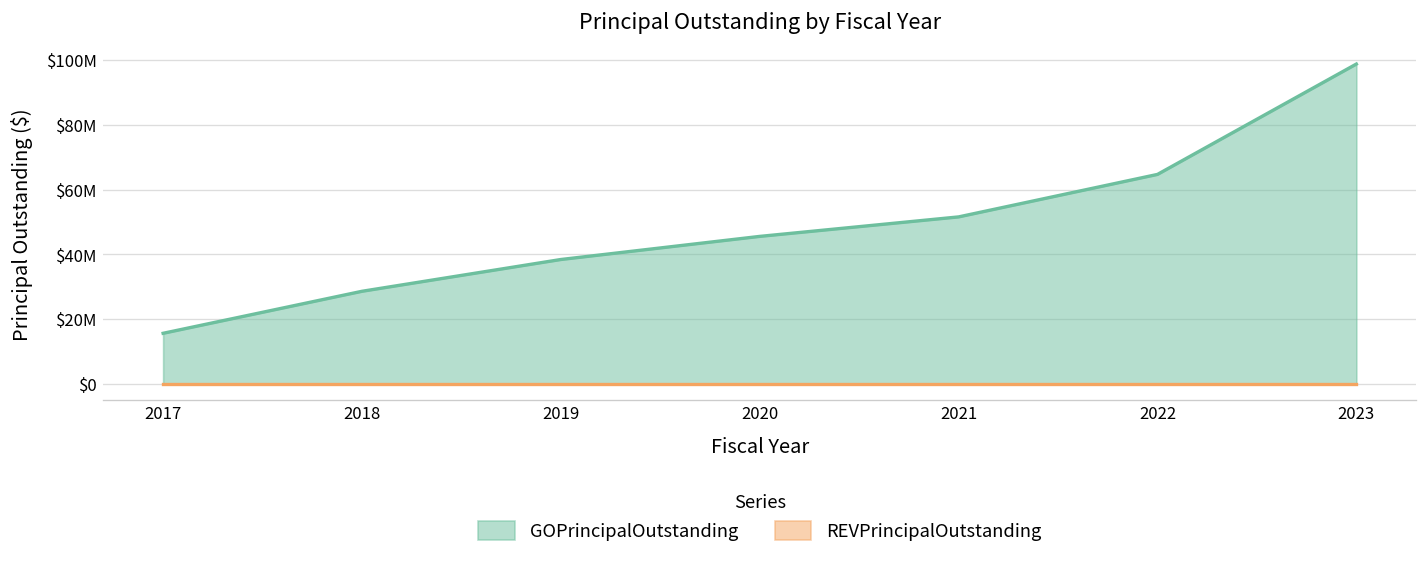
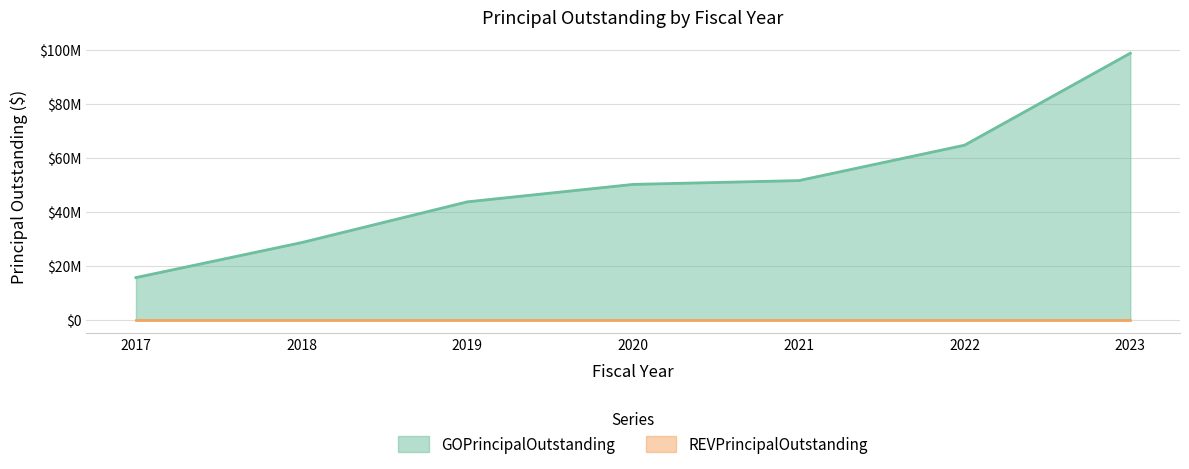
GOPrincipalOutstanding, 2019: $38000000 -> $44000000
GOPrincipalOutstanding, 2020: $46000000 -> $50000000
